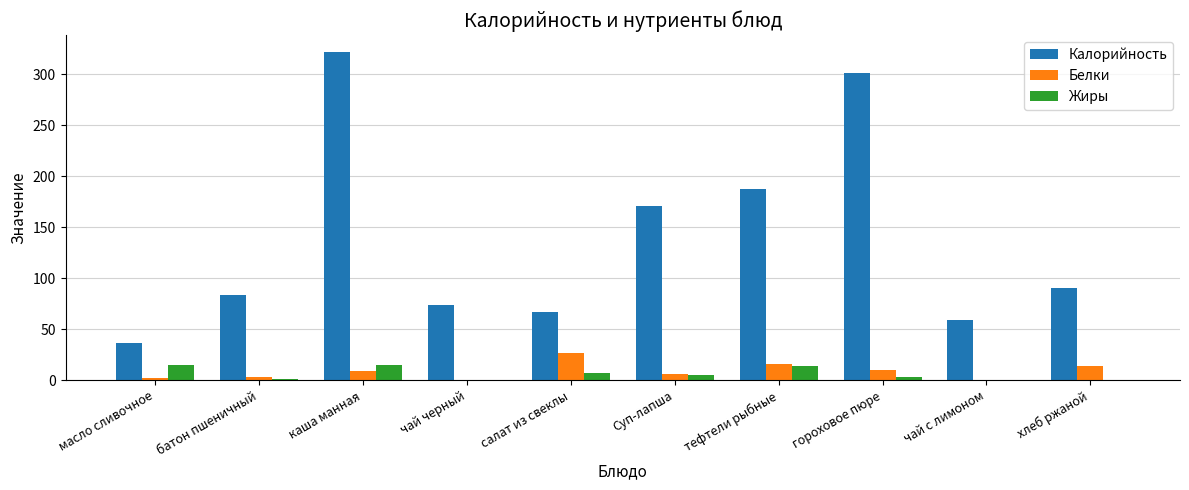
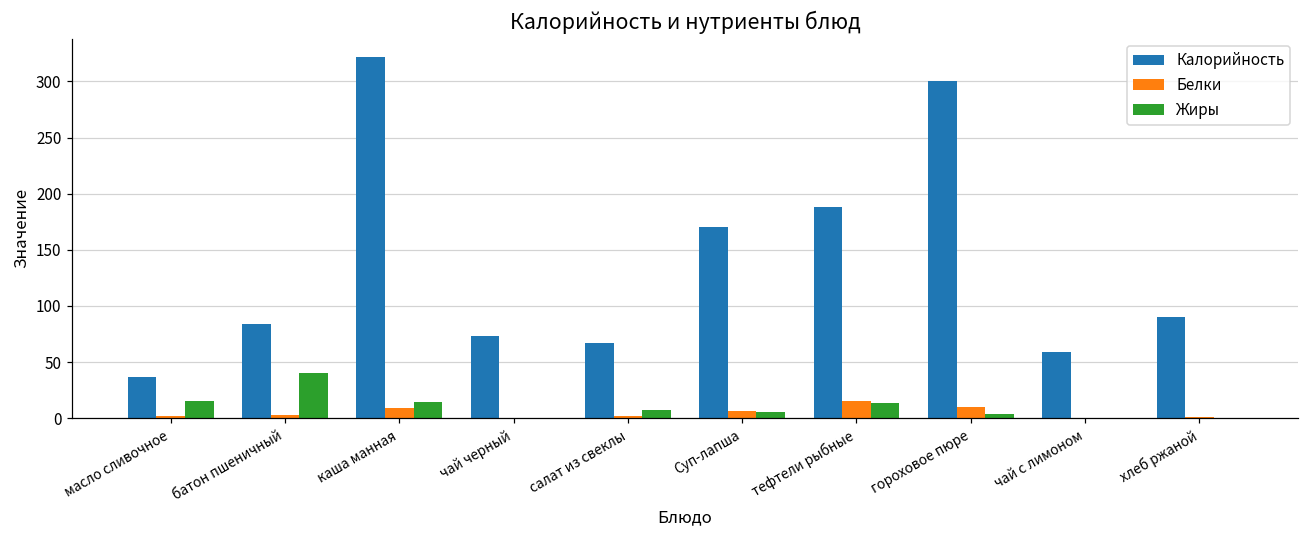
Жиры, батон пшеничный: 1 -> 40
Белки, салат из свеклы: 27 -> 2
Белки, хлеб ржаной: 14 -> 1
